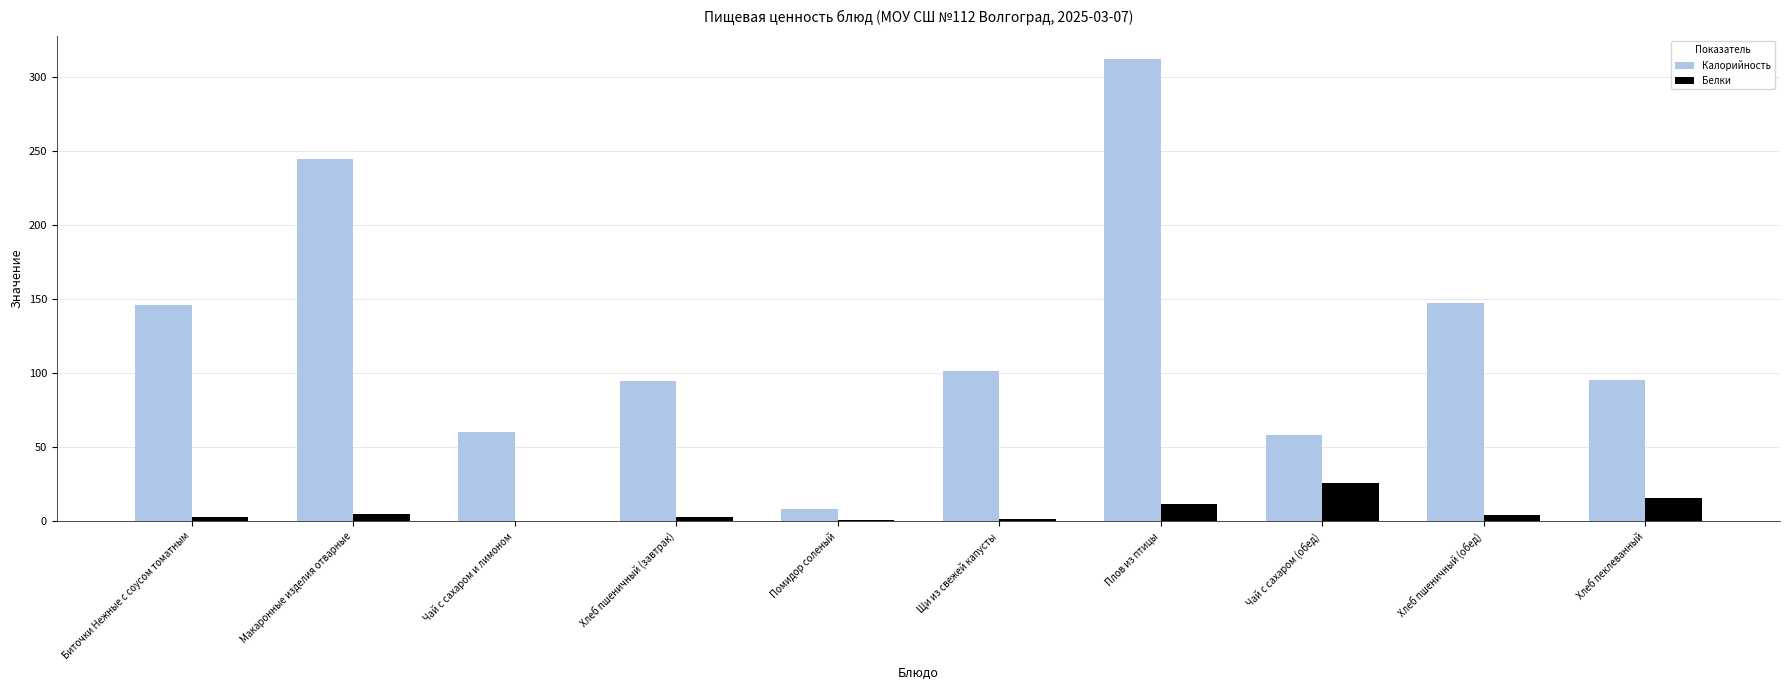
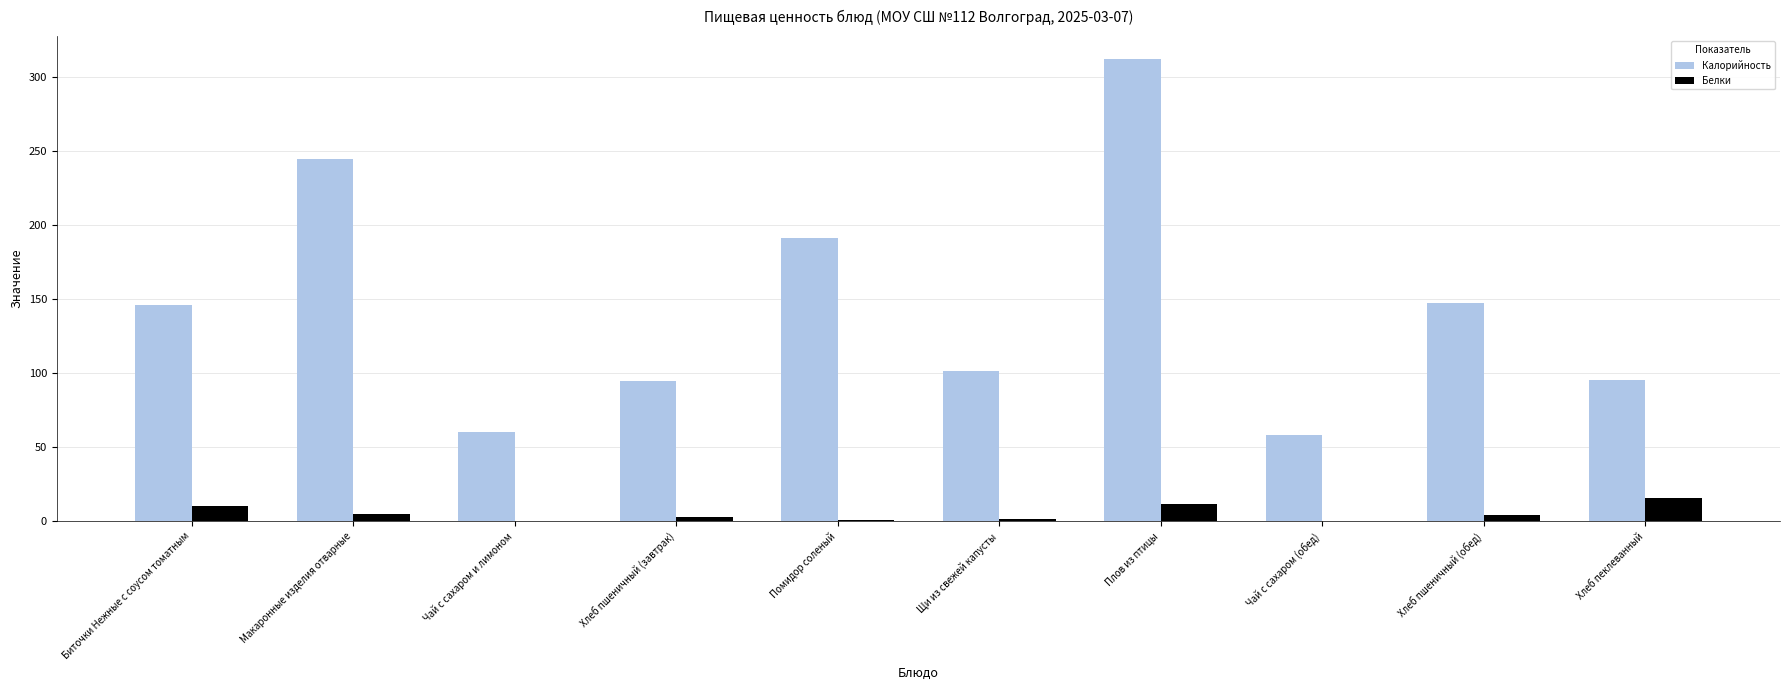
Белки, Биточки Нежные с соусом томатным: 3 -> 10
Калорийность, Помидор соленый: 8 -> 191
Белки, Чай с сахаром (обед): 26 -> 0
